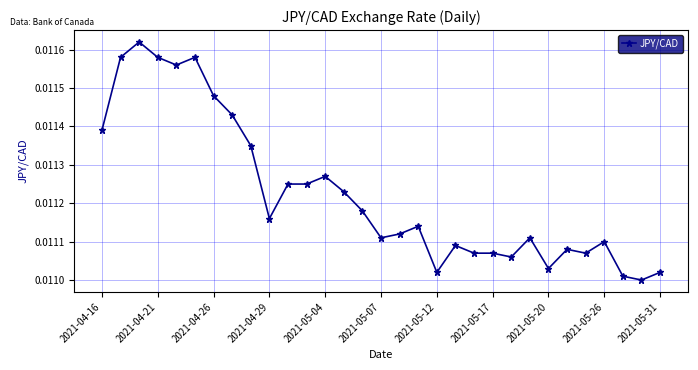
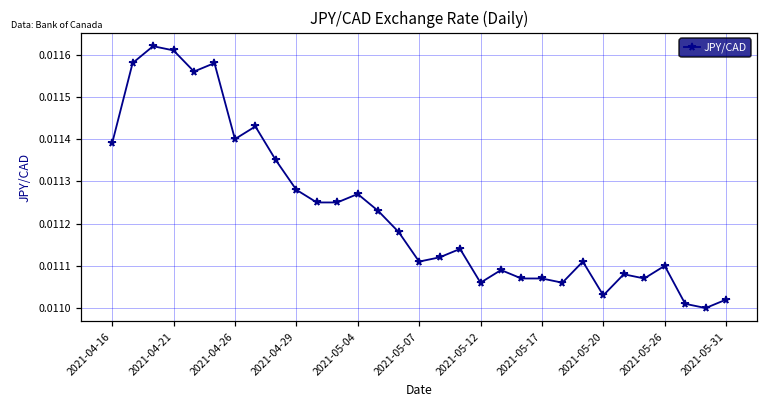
2021-04-21: 0.01158 -> 0.01161
2021-04-26: 0.01148 -> 0.01140
2021-04-29: 0.01116 -> 0.01128
2021-05-12: 0.01102 -> 0.01106
